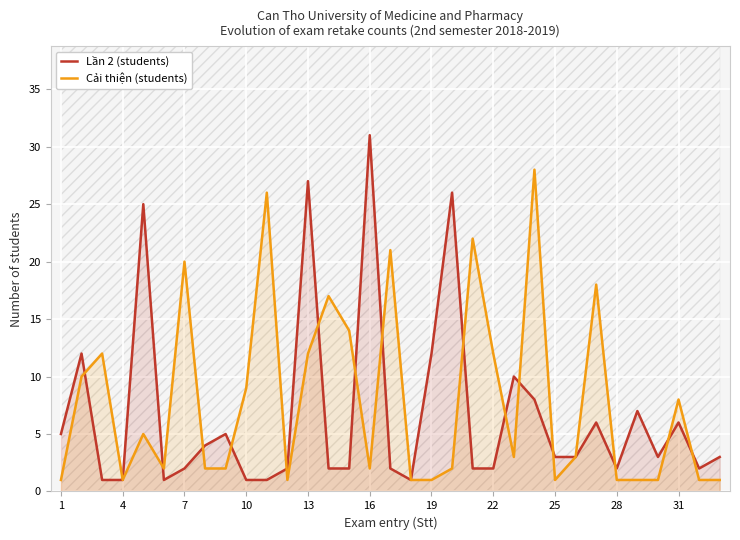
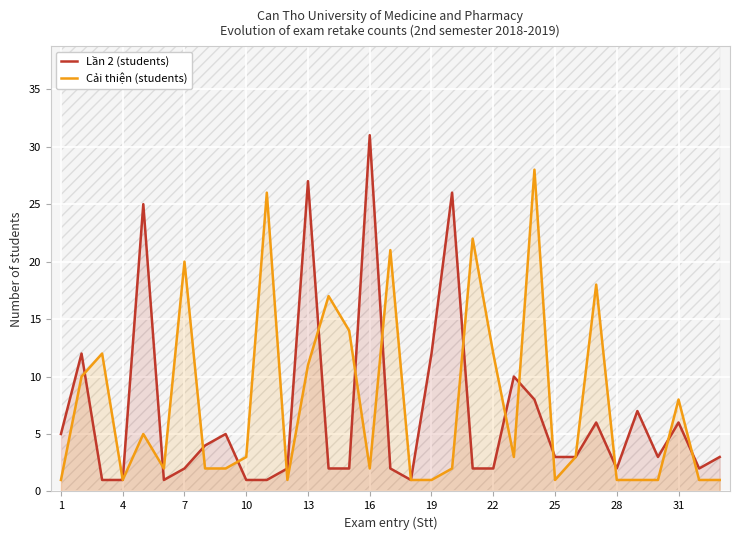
Cải thiện (students), 10: 9 -> 3
Cải thiện (students), 13: 12 -> 11
